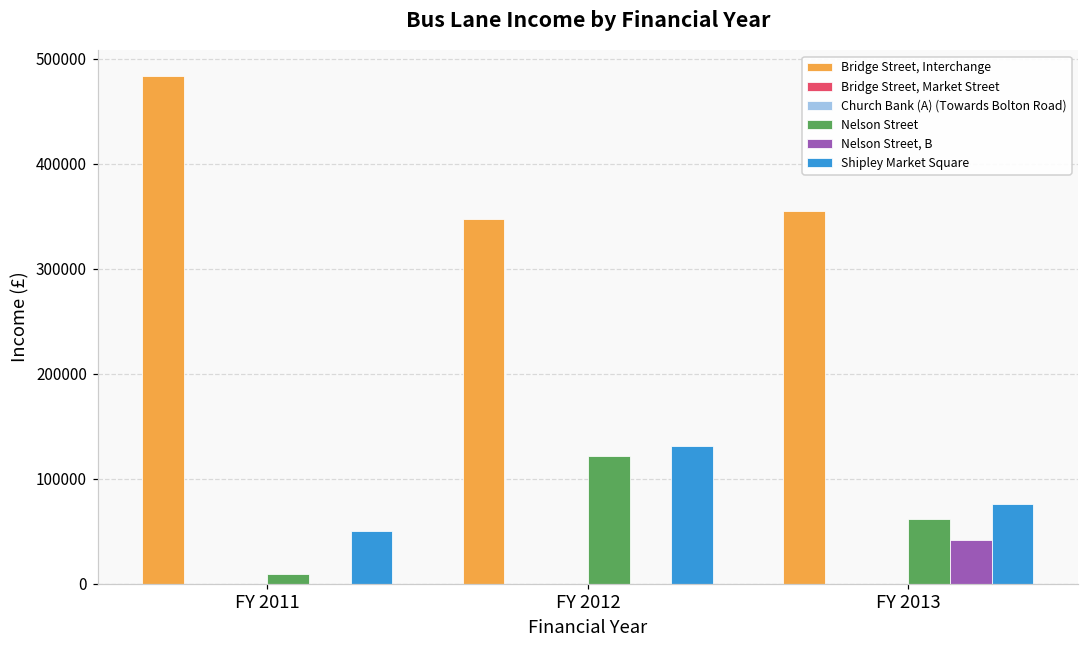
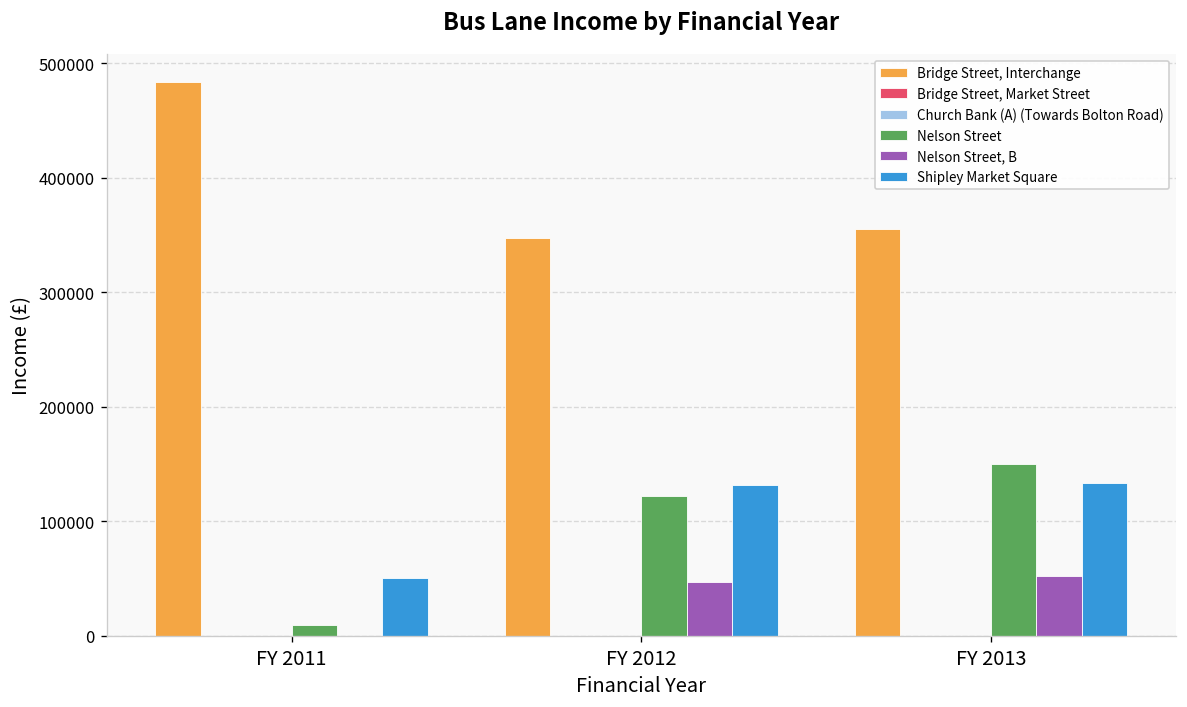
Nelson Street, B, FY 2012: 0 -> 50000
Nelson Street, FY 2013: 60000 -> 150000
Nelson Street, B, FY 2013: 40000 -> 50000
Shipley Market Square, FY 2013: 80000 -> 130000
